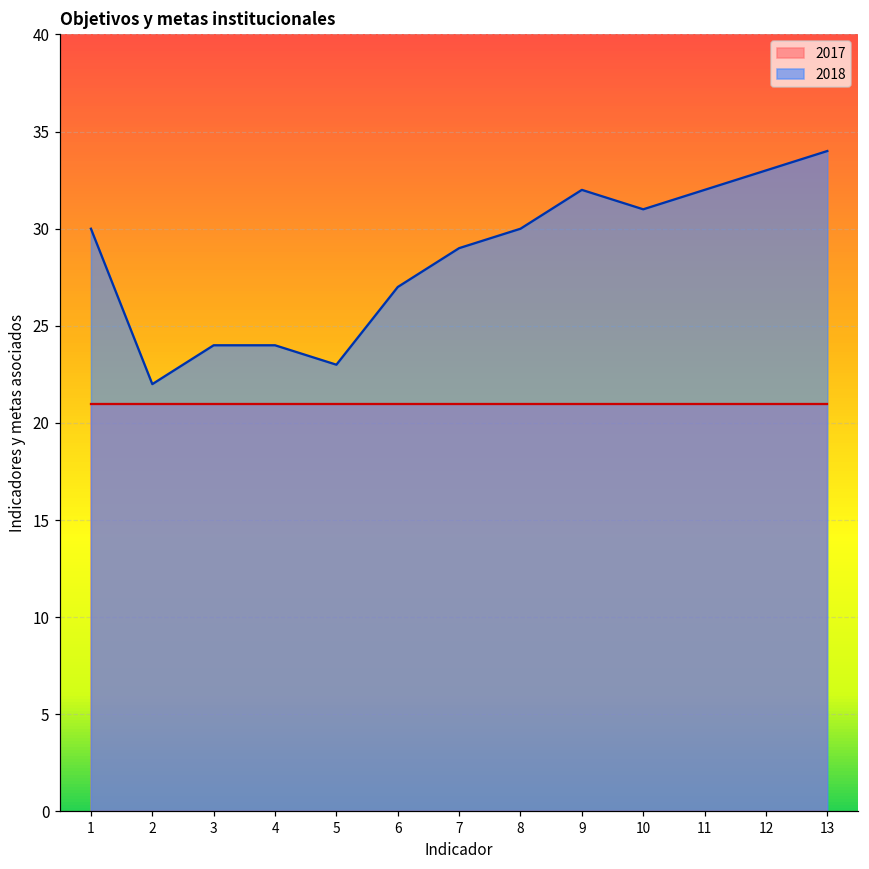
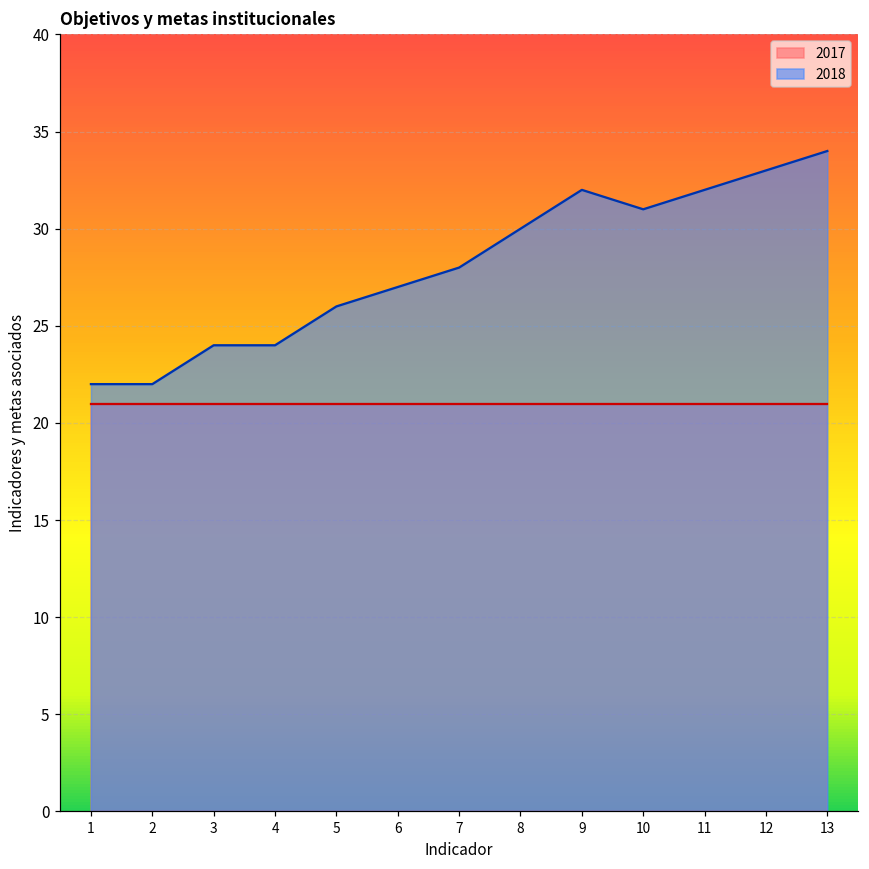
2018, 1: 30 -> 22
2018, 5: 23 -> 26
2018, 7: 29 -> 28
